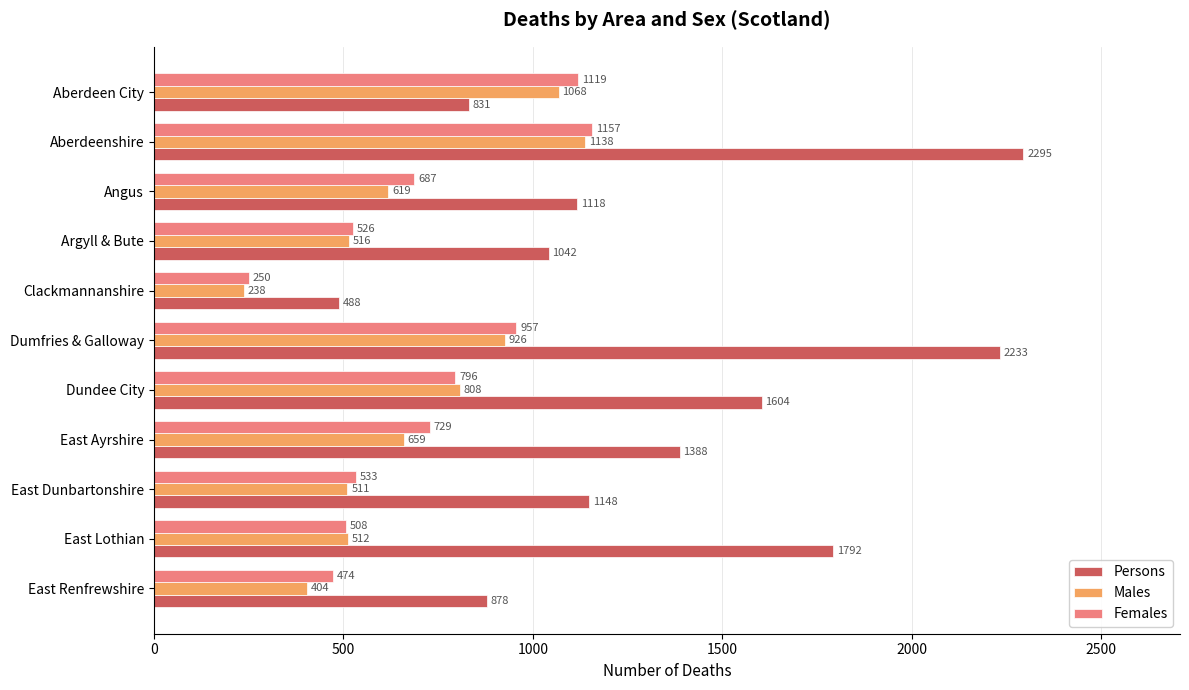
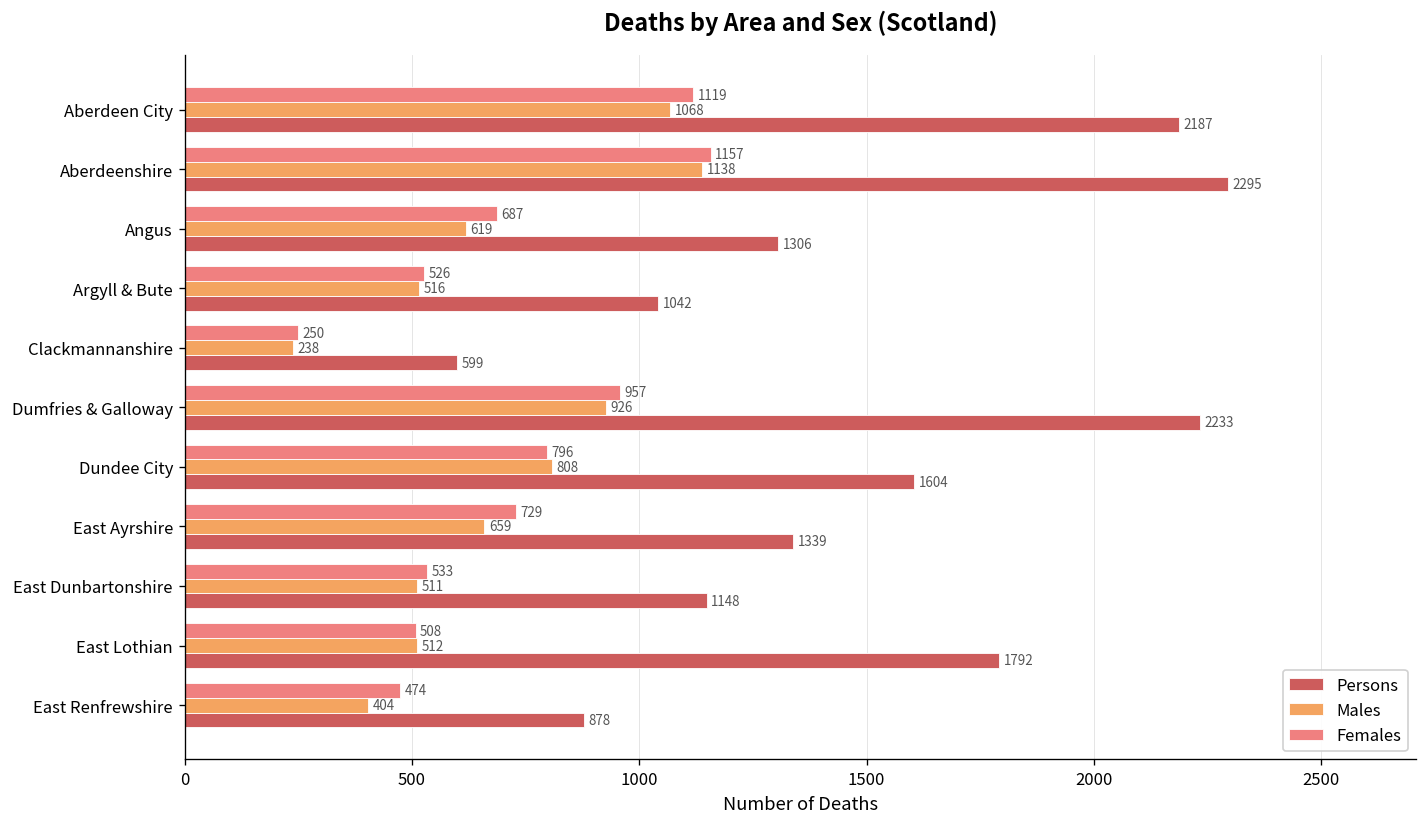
Persons, Aberdeen City: 831 -> 2187
Persons, Angus: 1118 -> 1306
Persons, Clackmannanshire: 488 -> 599
Persons, East Ayrshire: 1388 -> 1339
